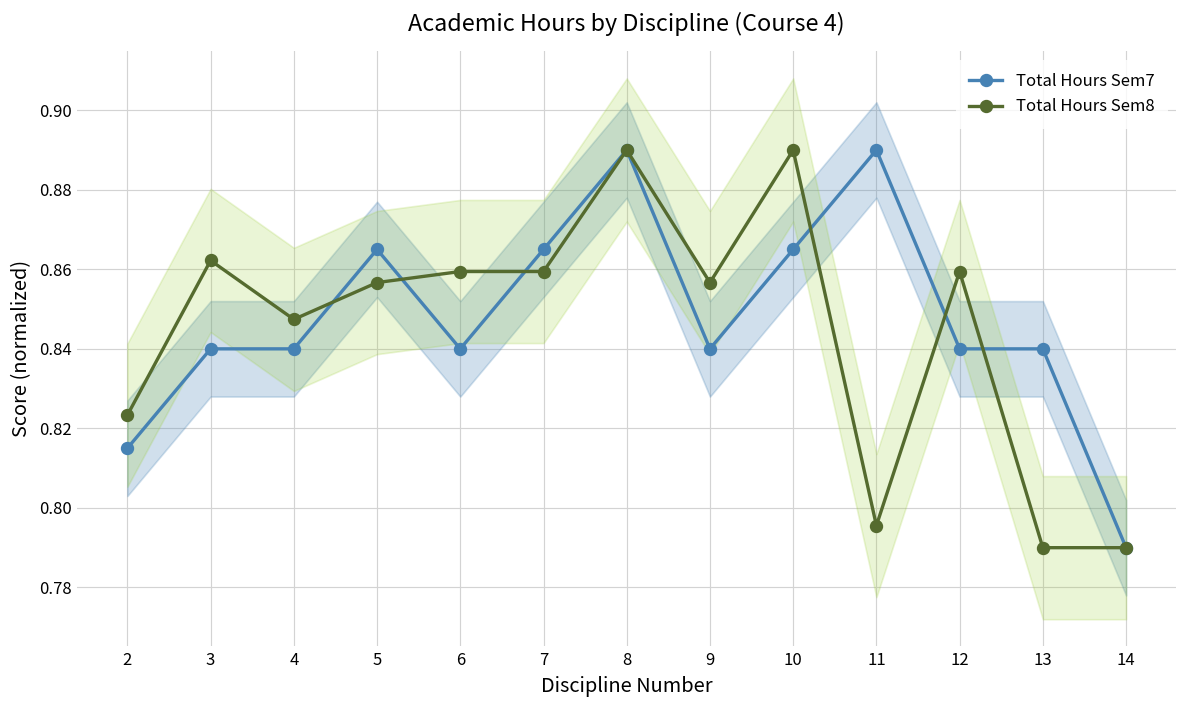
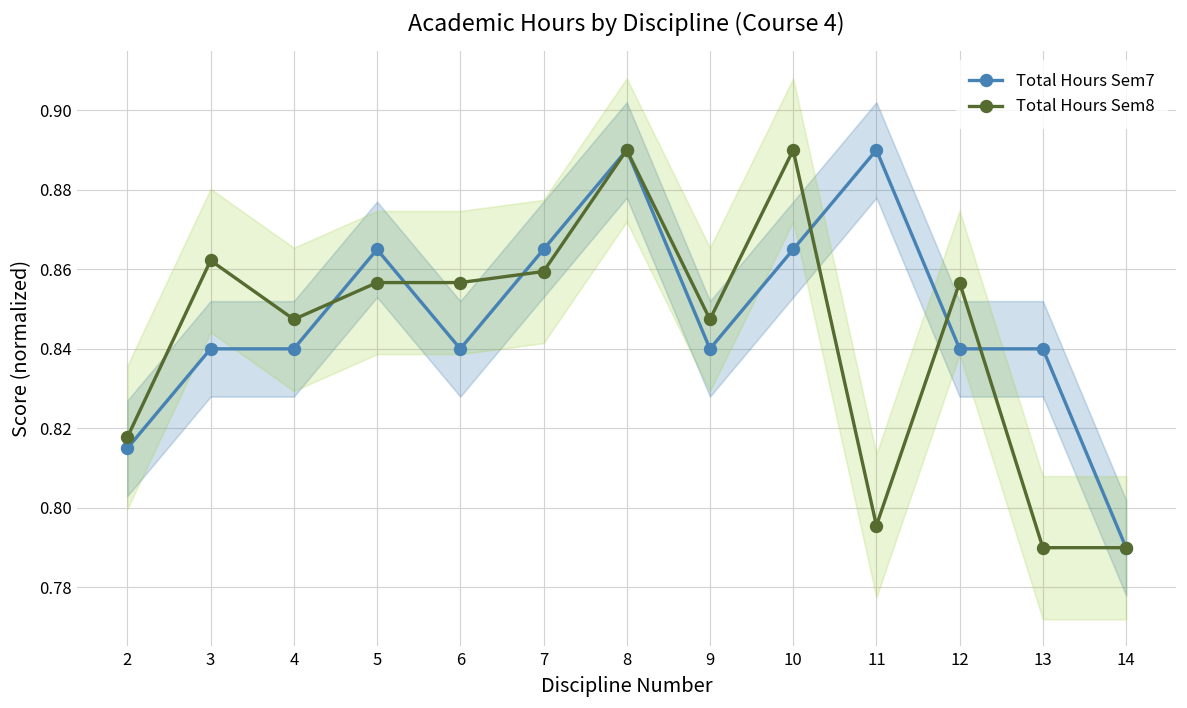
Total Hours Sem8, 2: 0.823 -> 0.818
Total Hours Sem8, 6: 0.859 -> 0.857
Total Hours Sem8, 9: 0.857 -> 0.847
Total Hours Sem8, 12: 0.859 -> 0.857
